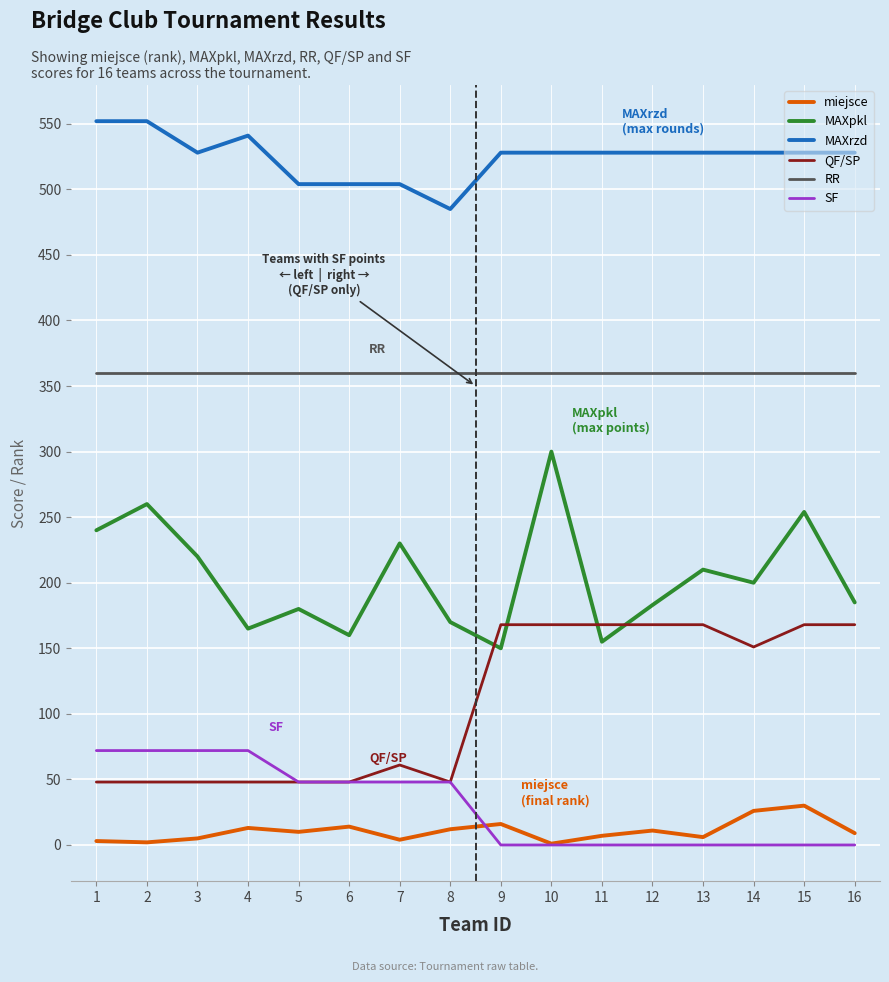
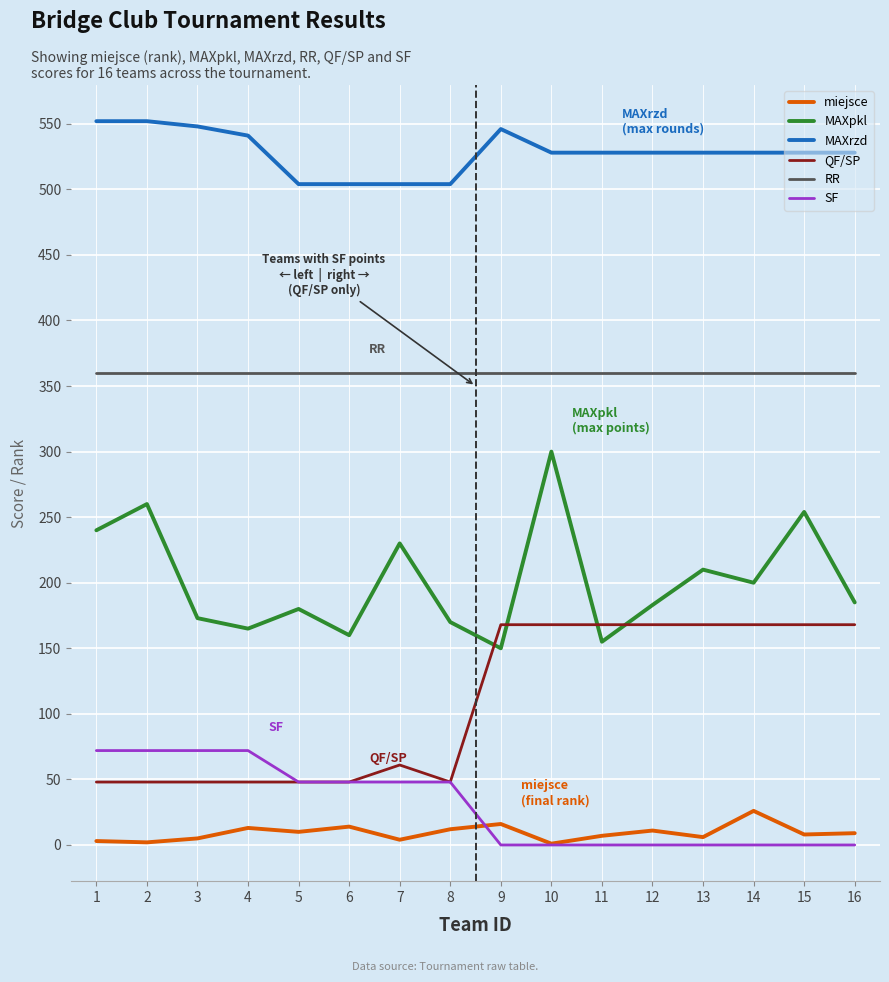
MAXpkl, 3: 220 -> 173
MAXrzd, 3: 528 -> 548
MAXrzd, 8: 485 -> 504
MAXrzd, 9: 528 -> 546
QF/SP, 14: 151 -> 168
miejsce, 15: 30 -> 8
